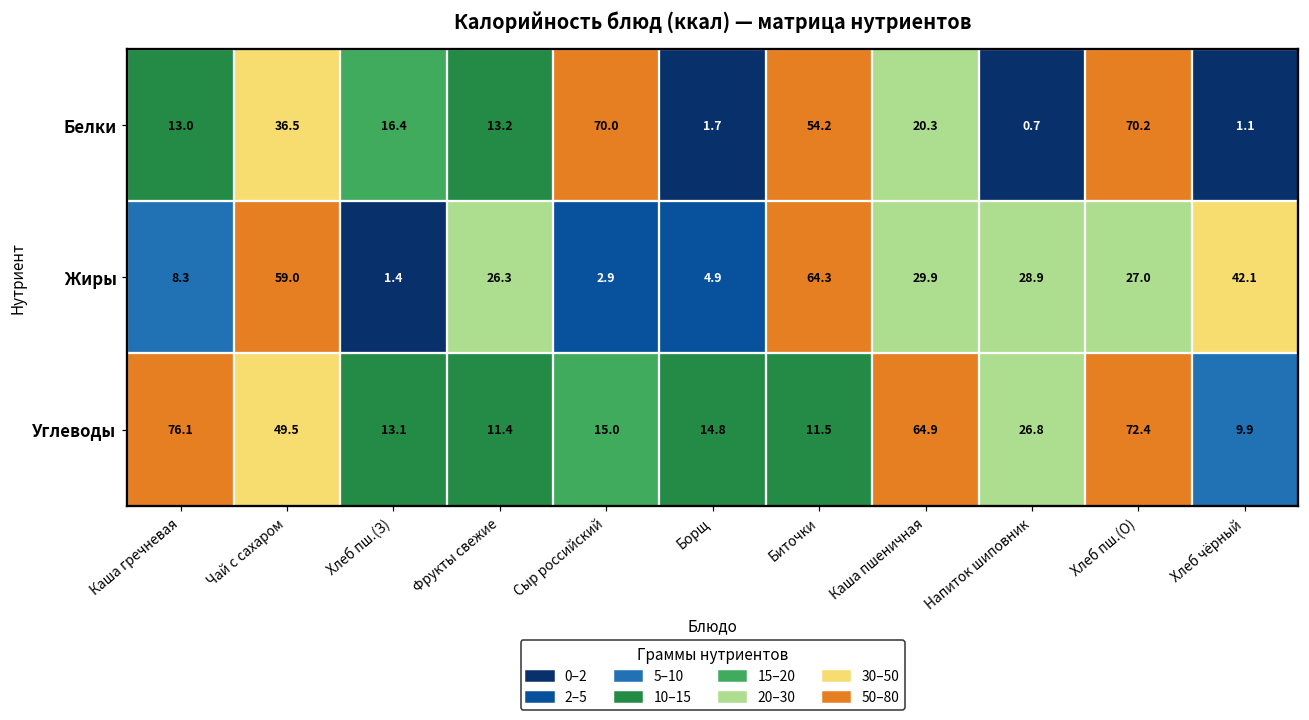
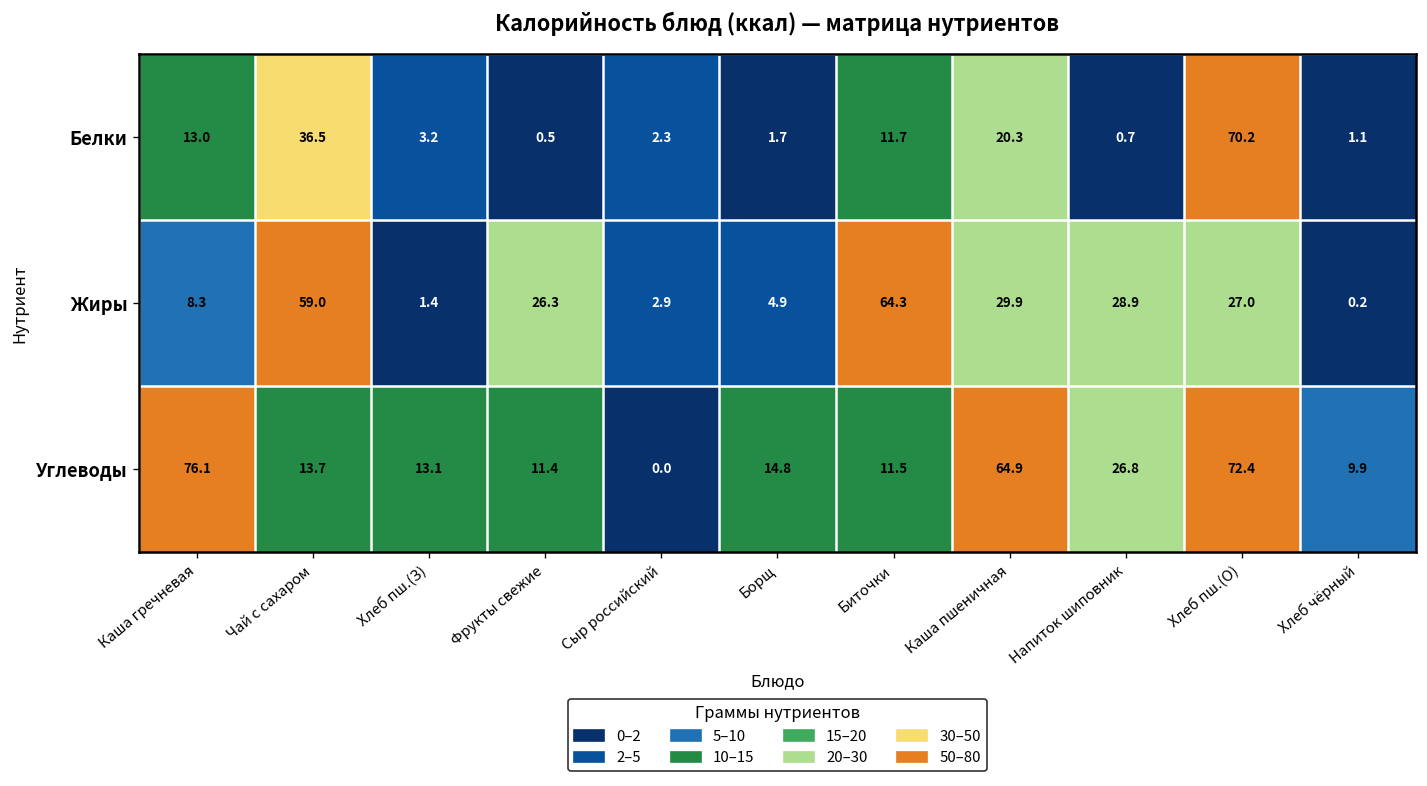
Белки, Хлеб пш.(З): 16.4 -> 3.2
Белки, Фрукты свежие: 13.2 -> 0.5
Белки, Сыр российский: 70.0 -> 2.3
Белки, Биточки: 54.2 -> 11.7
Жиры, Хлеб чёрный: 42.1 -> 0.2
Углеводы, Чай с сахаром: 49.5 -> 13.7
Углеводы, Сыр российский: 15.0 -> 0.0
